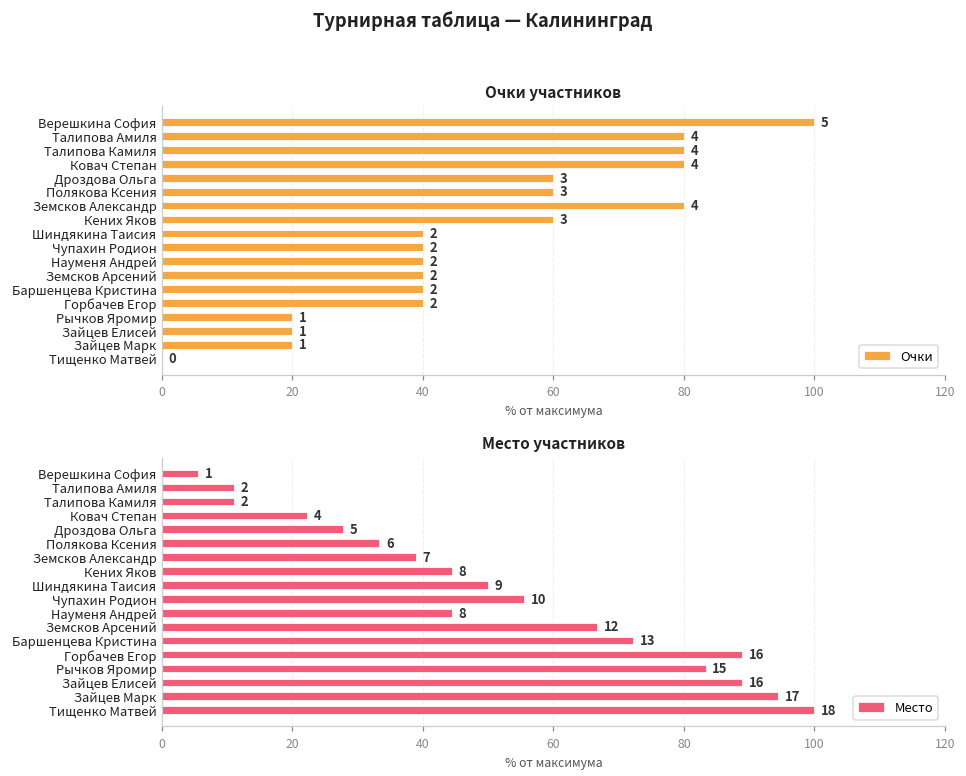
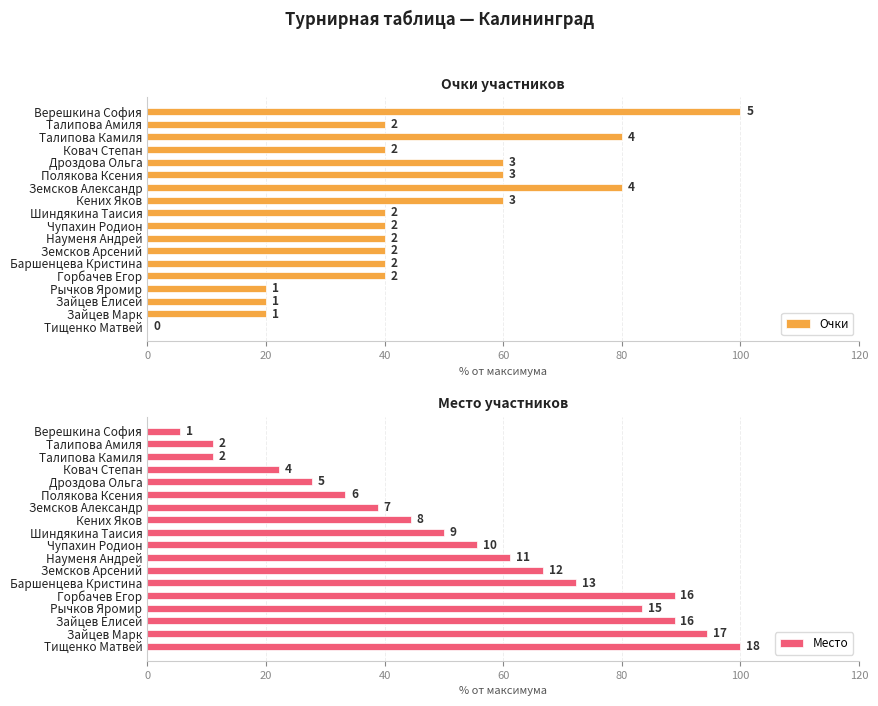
Очки участников, Талипова Амиля: 4 -> 2
Очки участников, Ковач Степан: 4 -> 2
Место участников, Науменя Андрей: 8 -> 11
